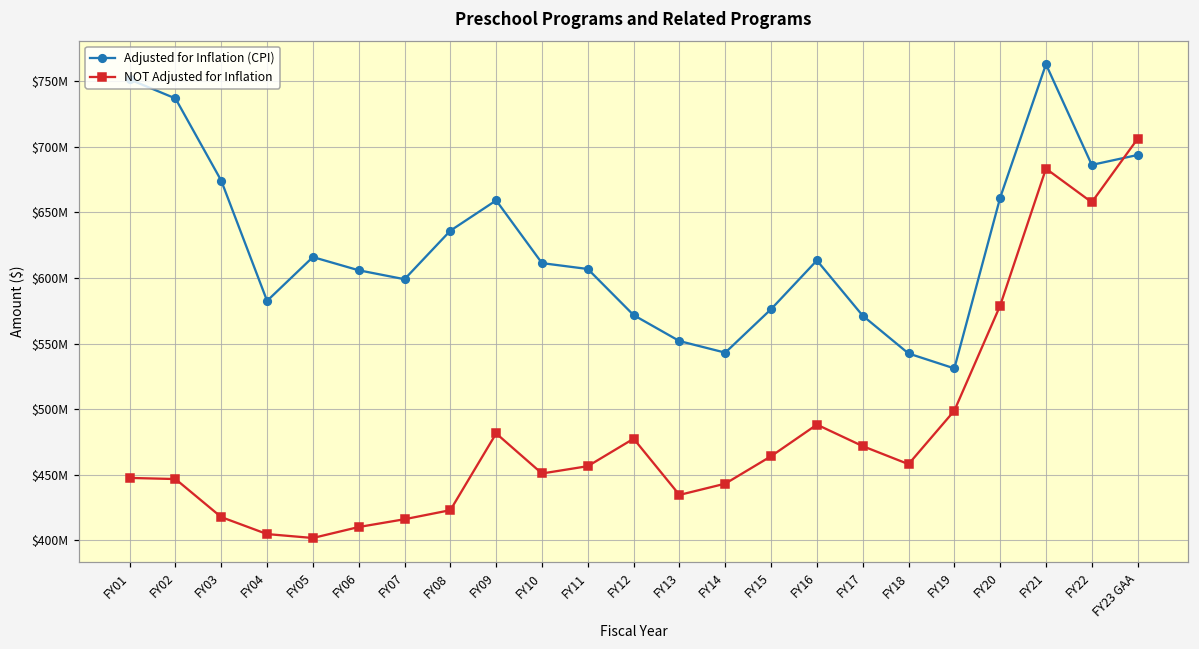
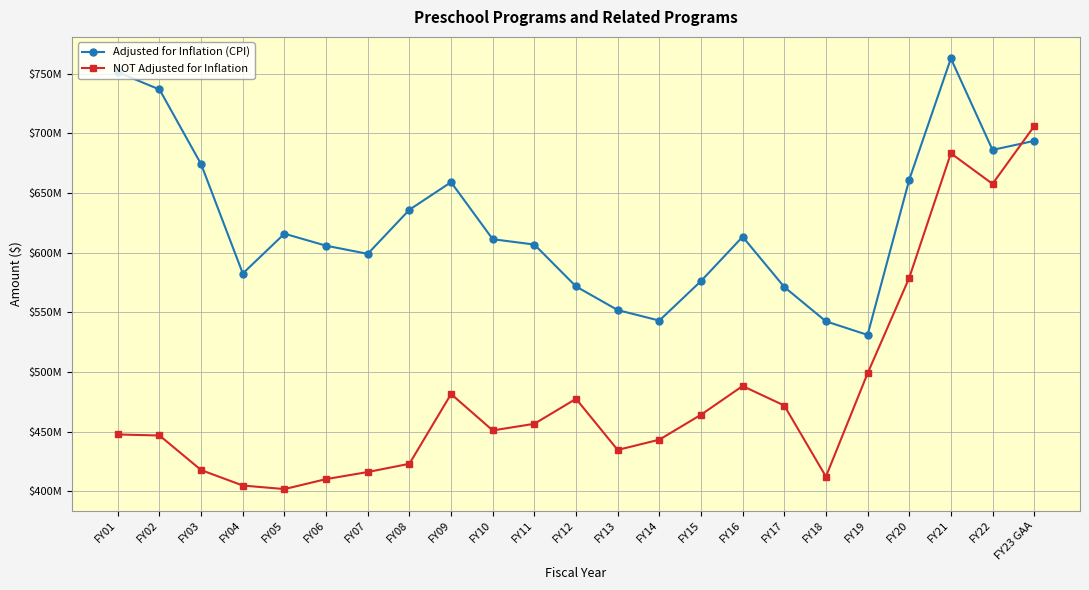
NOT Adjusted for Inflation, FY18: $458000000 -> $412000000
